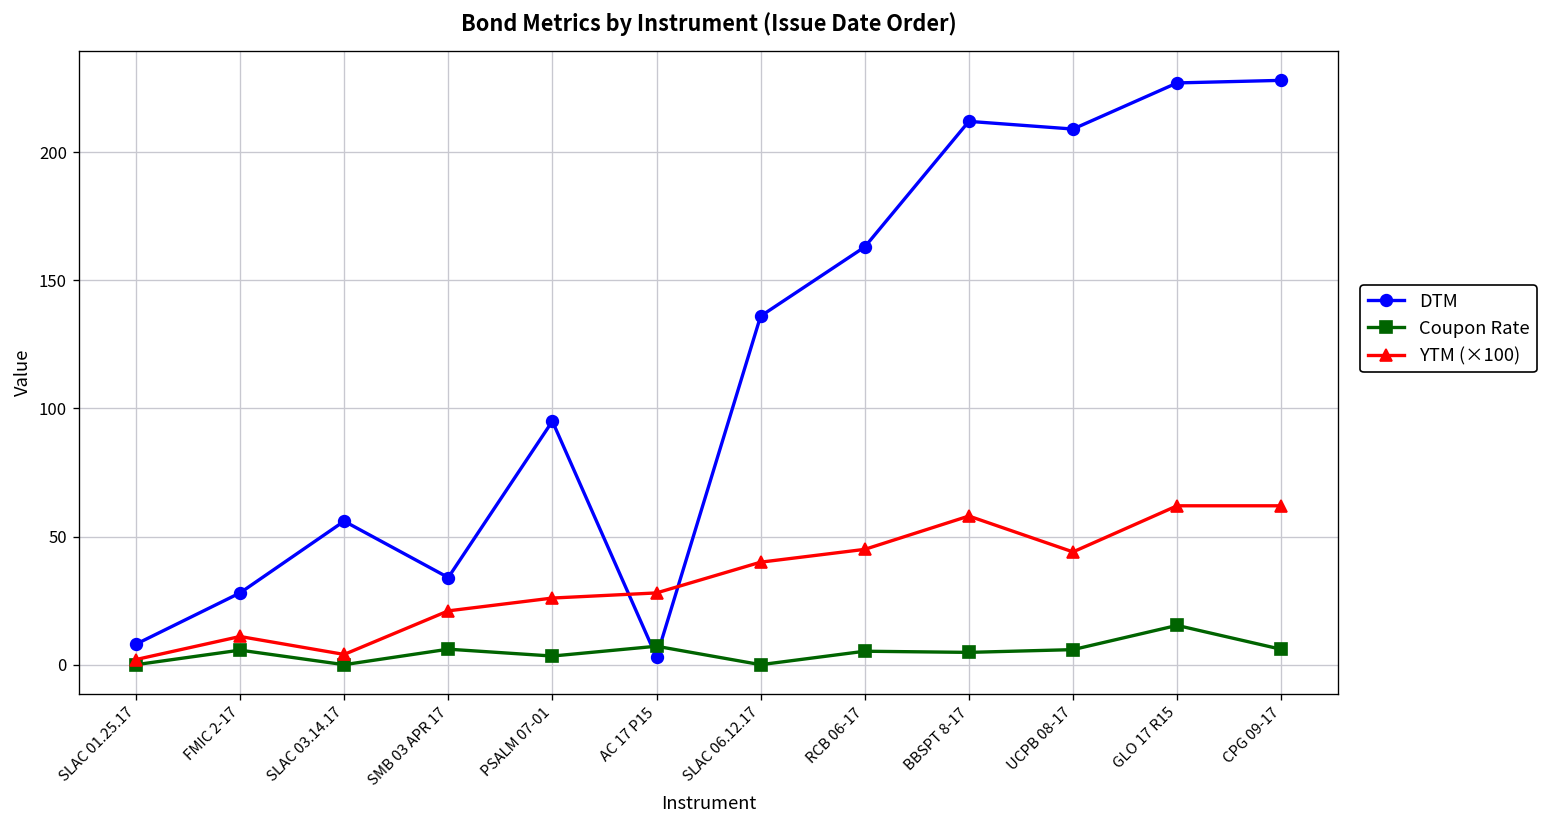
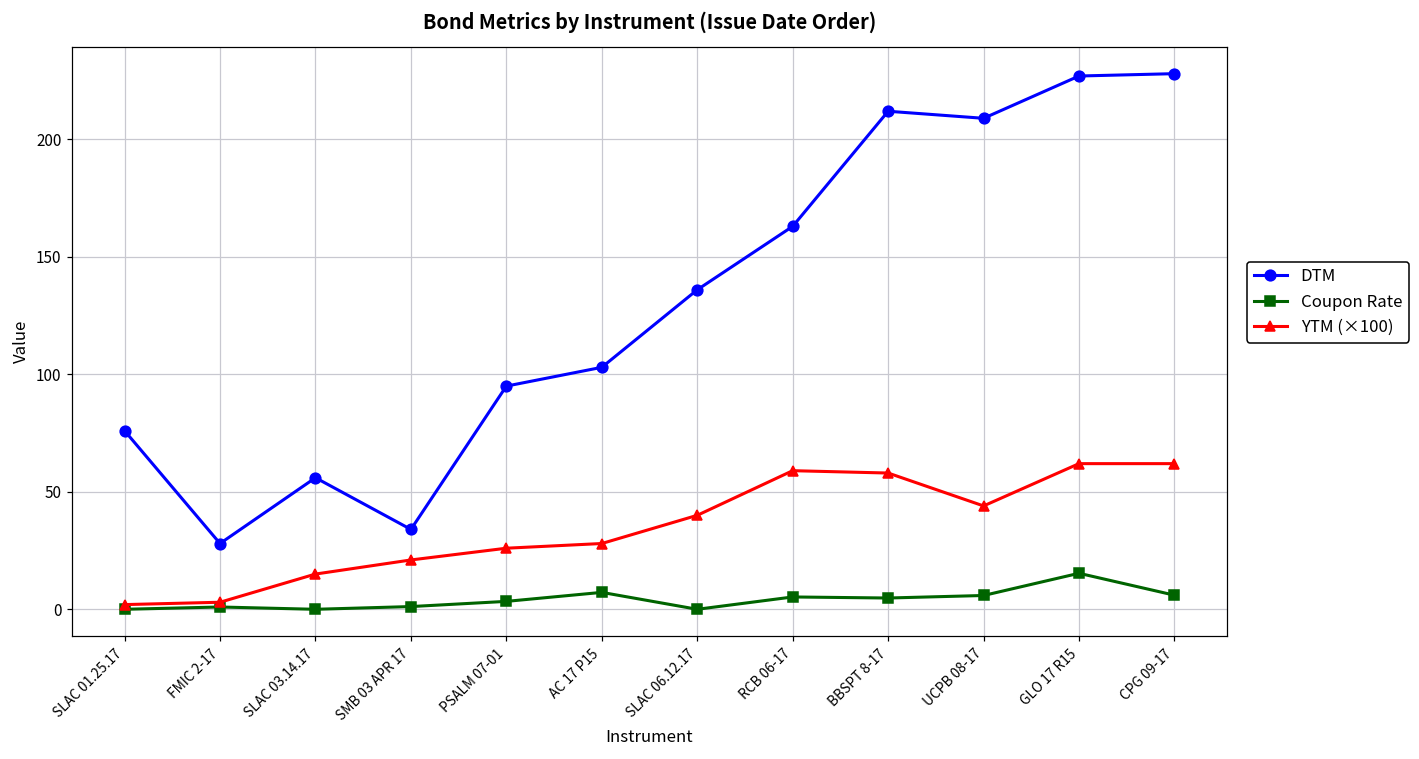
DTM, SLAC 01.25.17: 8 -> 76
Coupon Rate, FMIC 2-17: 6 -> 1
YTM (×100), FMIC 2-17: 11 -> 3
YTM (×100), SLAC 03.14.17: 4 -> 15
Coupon Rate, SMB 03 APR 17: 6 -> 1
DTM, AC 17 P15: 3 -> 103
YTM (×100), RCB 06-17: 45 -> 59
